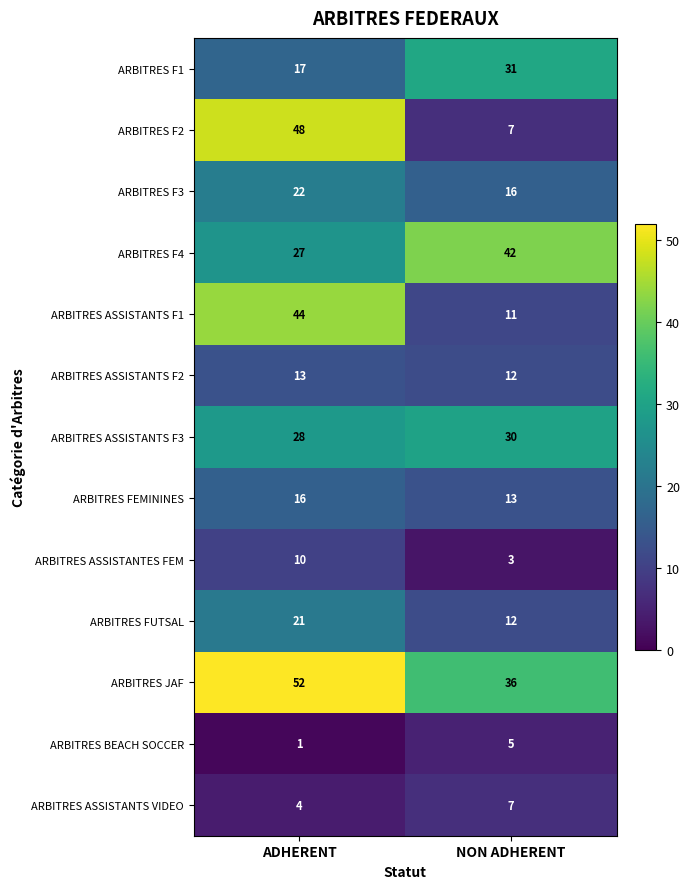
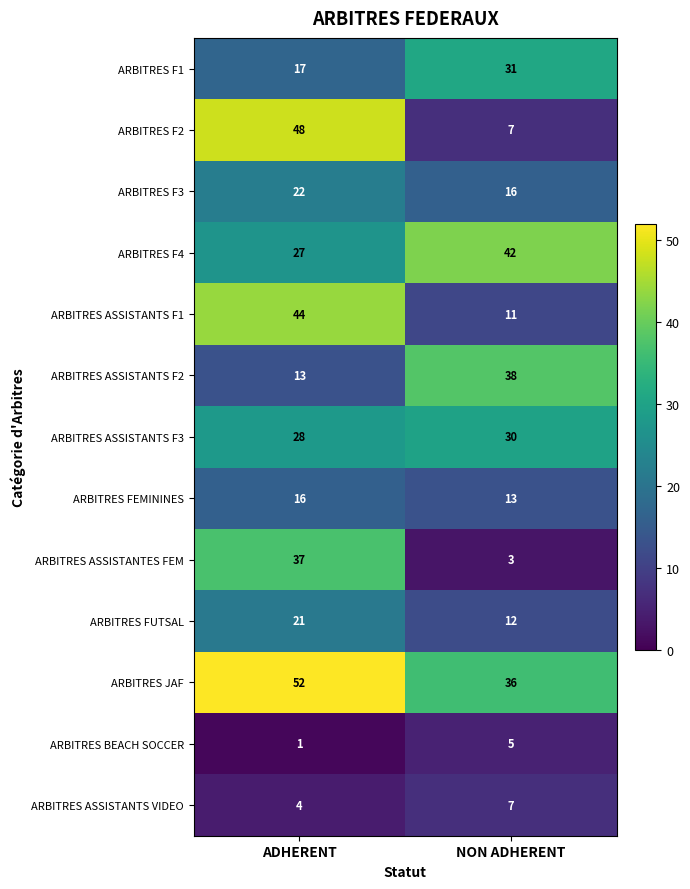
ARBITRES ASSISTANTS F2, NON ADHERENT: 12 -> 38
ARBITRES ASSISTANTES FEM, ADHERENT: 10 -> 37
